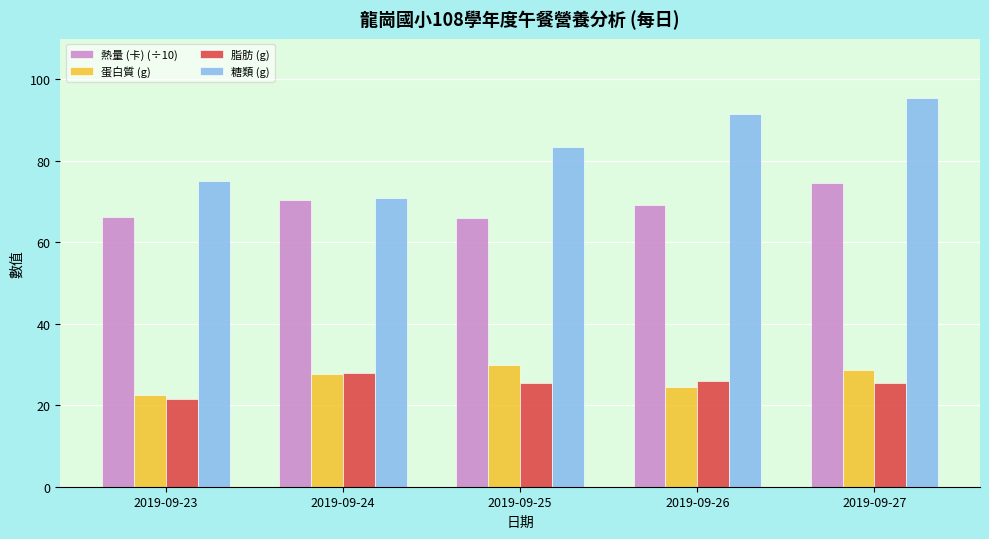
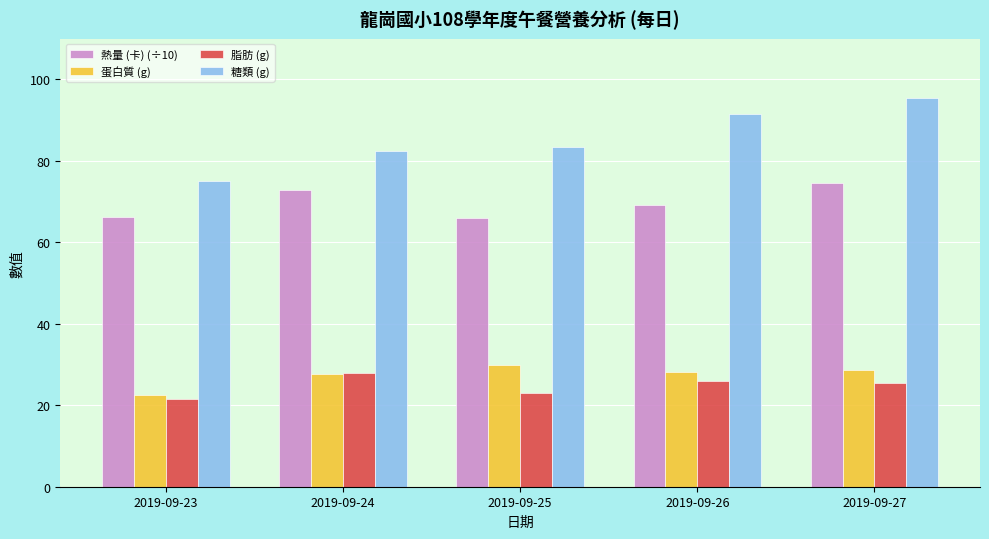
熱量 (卡) (÷10), 2019-09-24: 70 -> 73
糖類 (g), 2019-09-24: 71 -> 83
脂肪 (g), 2019-09-25: 25 -> 23
蛋白質 (g), 2019-09-26: 24 -> 28
